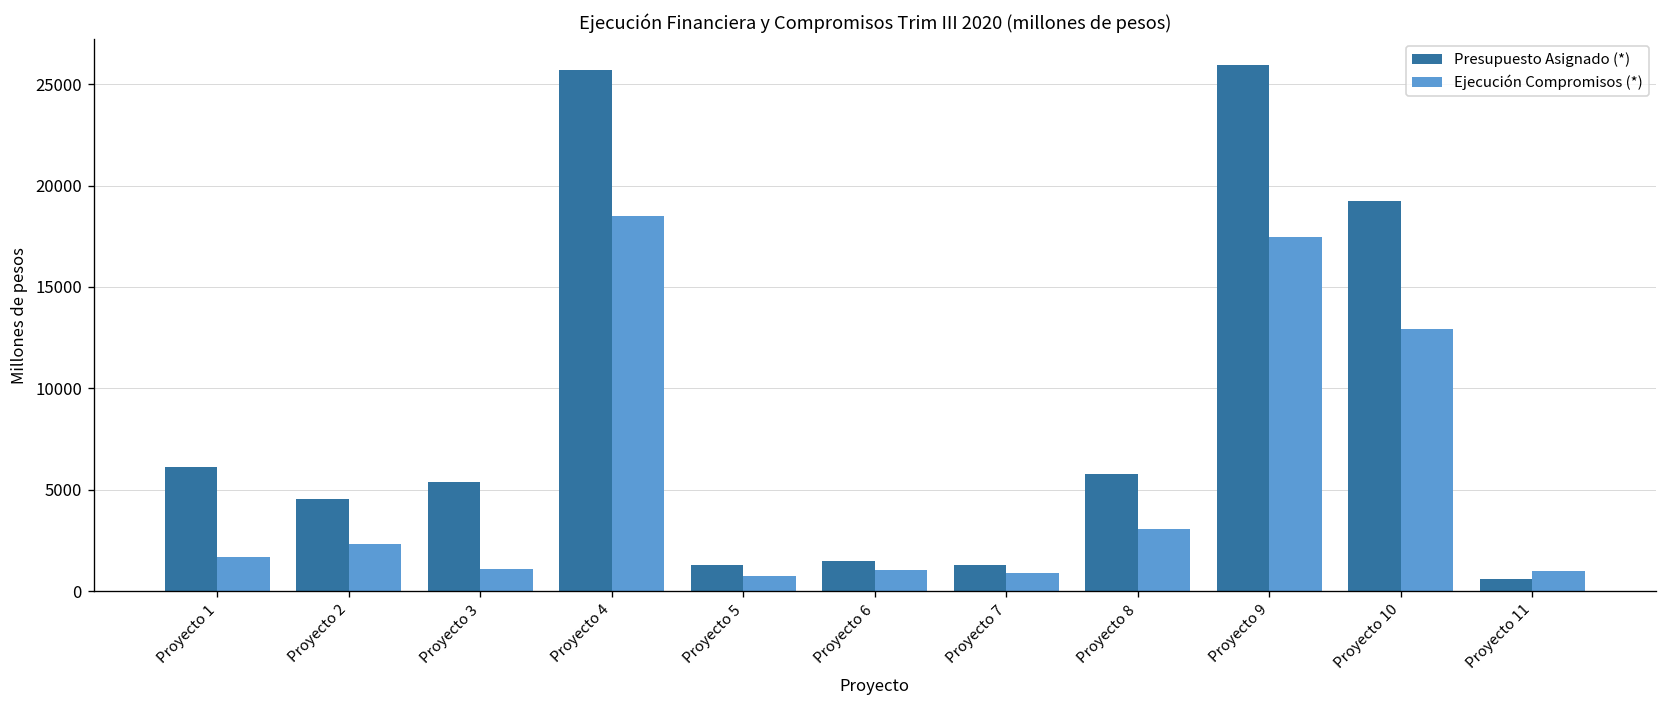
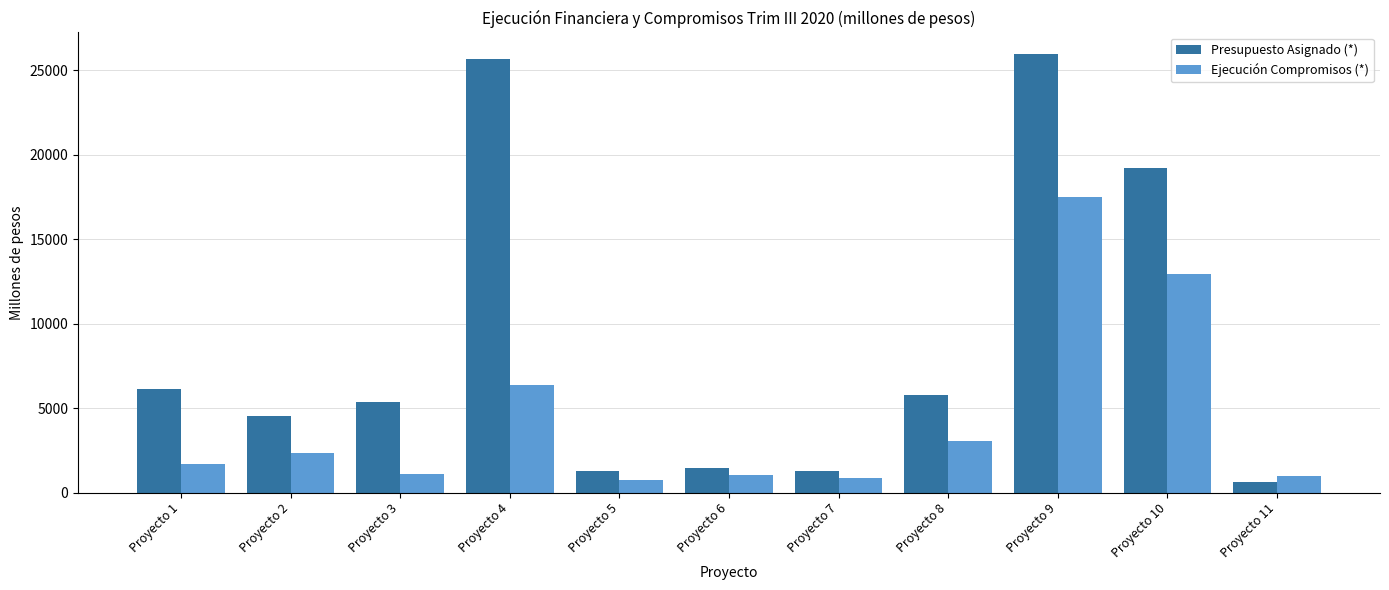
Ejecución Compromisos (*), Proyecto 4: 18500 -> 6400
